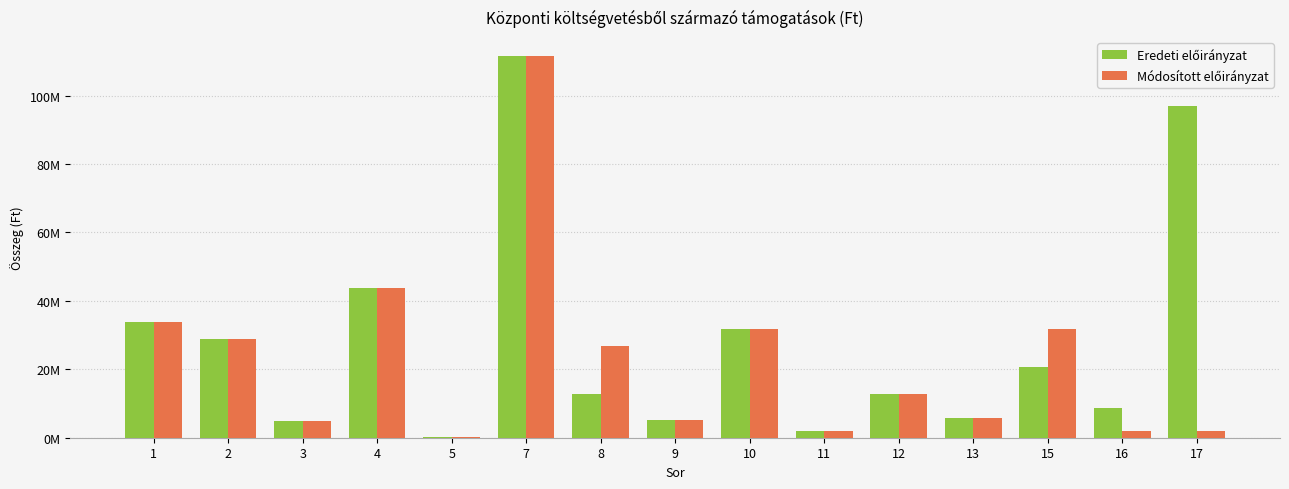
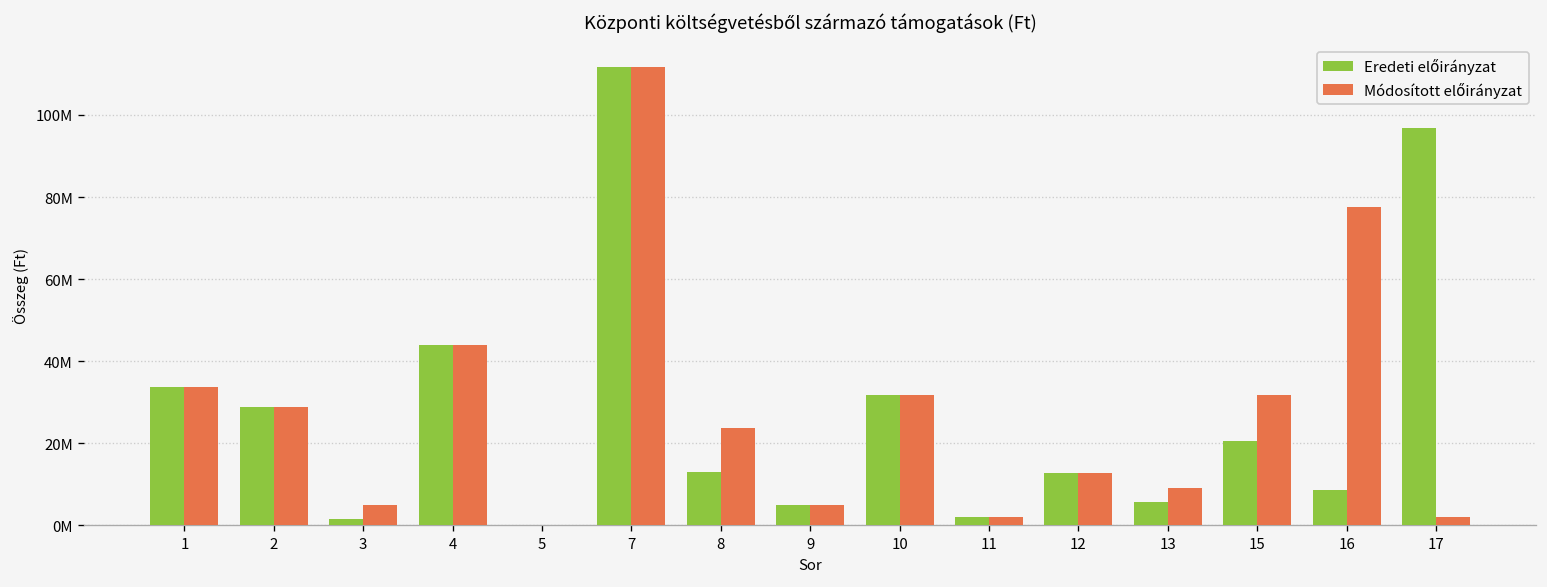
Eredeti előirányzat, 3: 5000000 -> 2000000
Módosított előirányzat, 8: 27000000 -> 24000000
Módosított előirányzat, 13: 6000000 -> 9000000
Módosított előirányzat, 16: 2000000 -> 78000000
